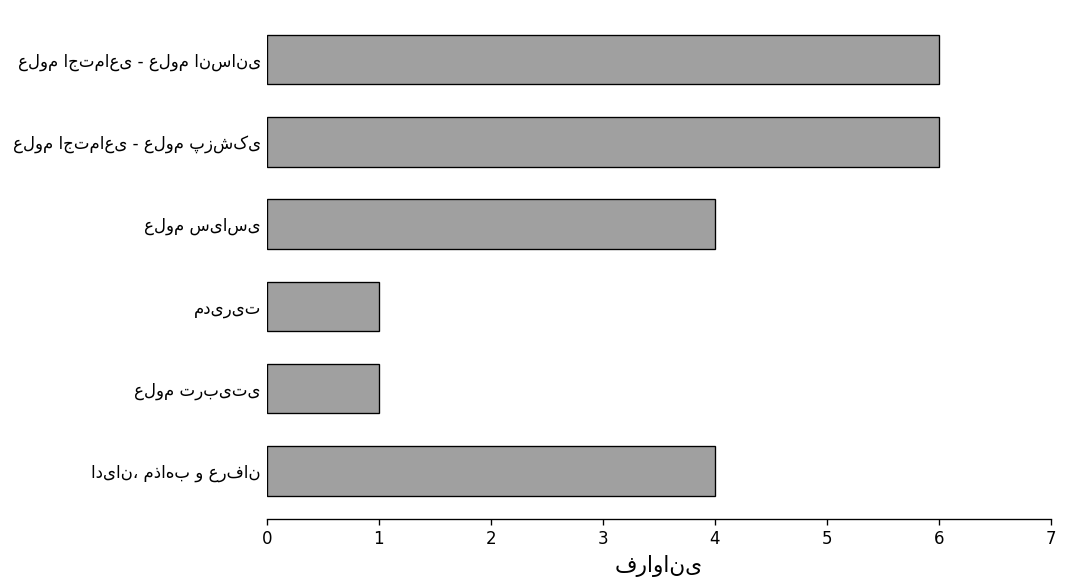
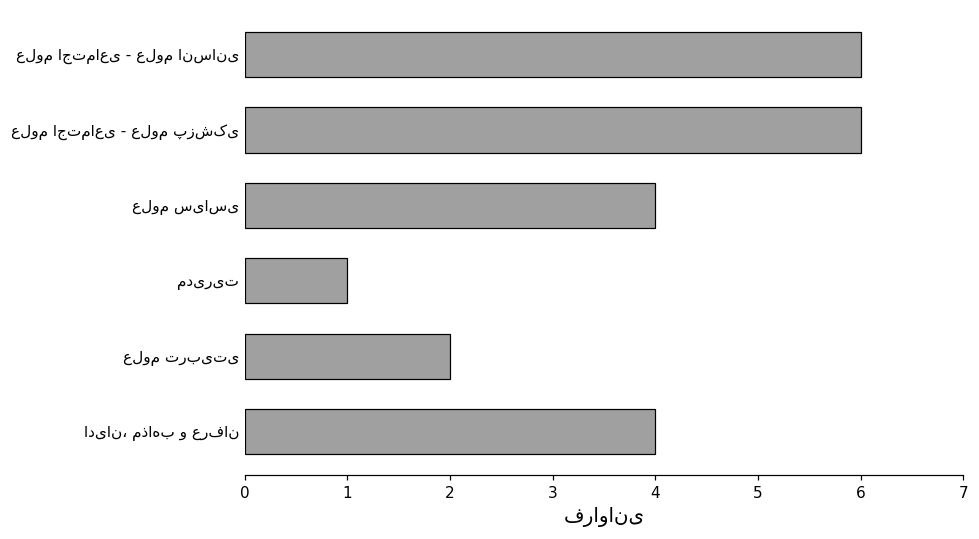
علوم تربیتی: 1 -> 2
